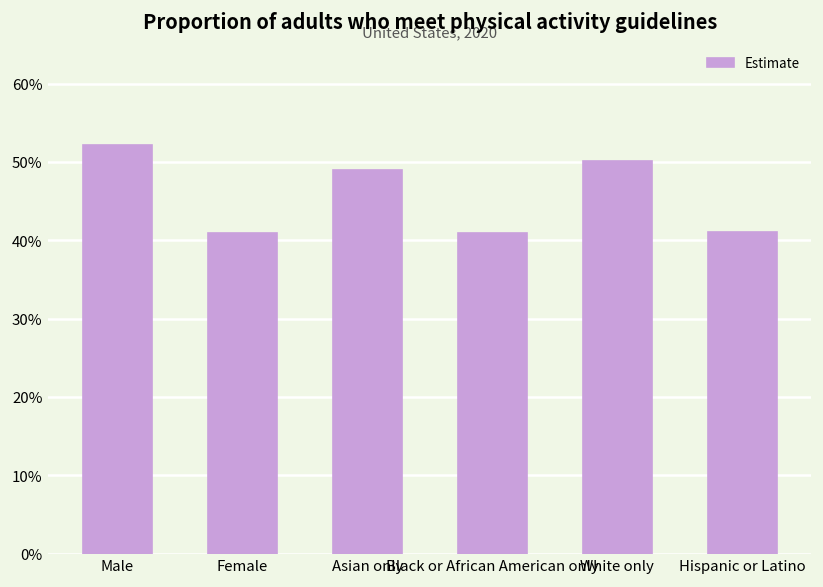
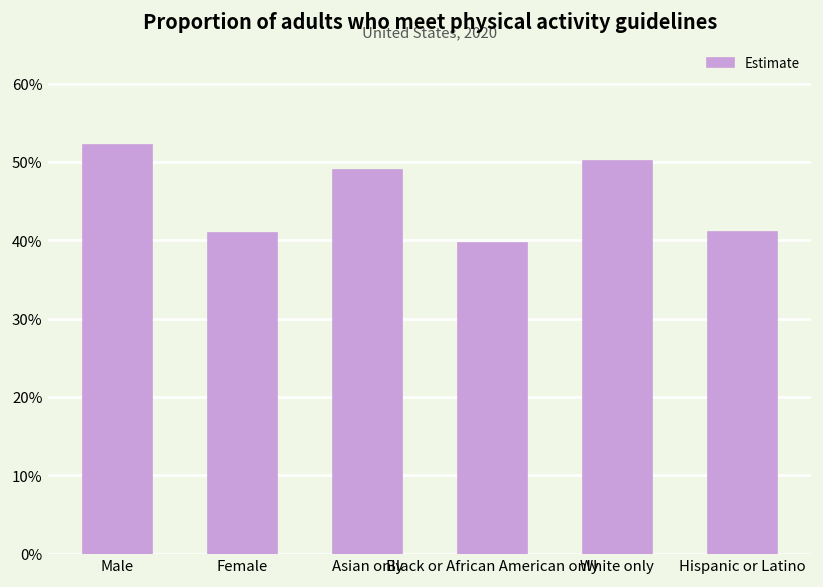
Black or African American only: 41% -> 40%
